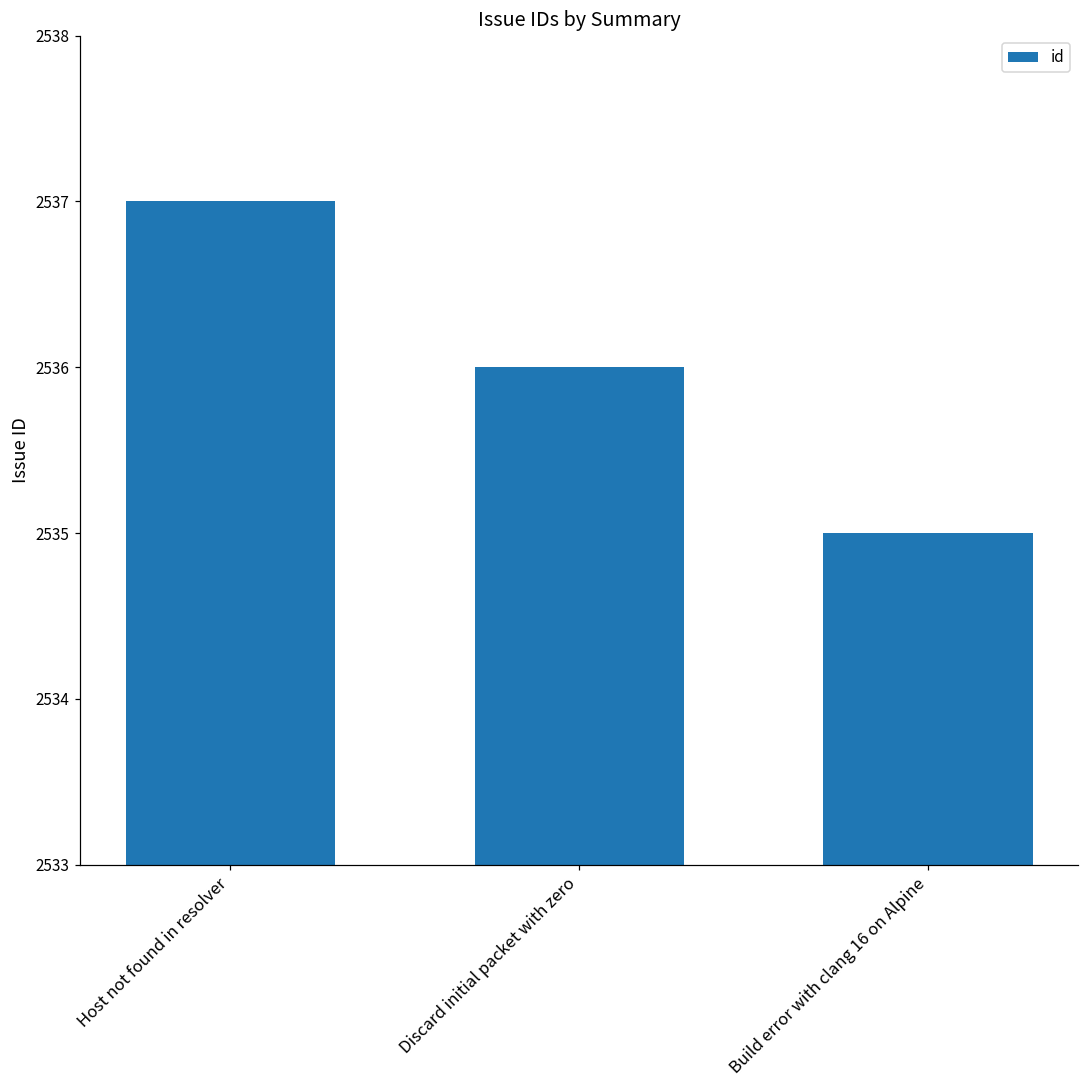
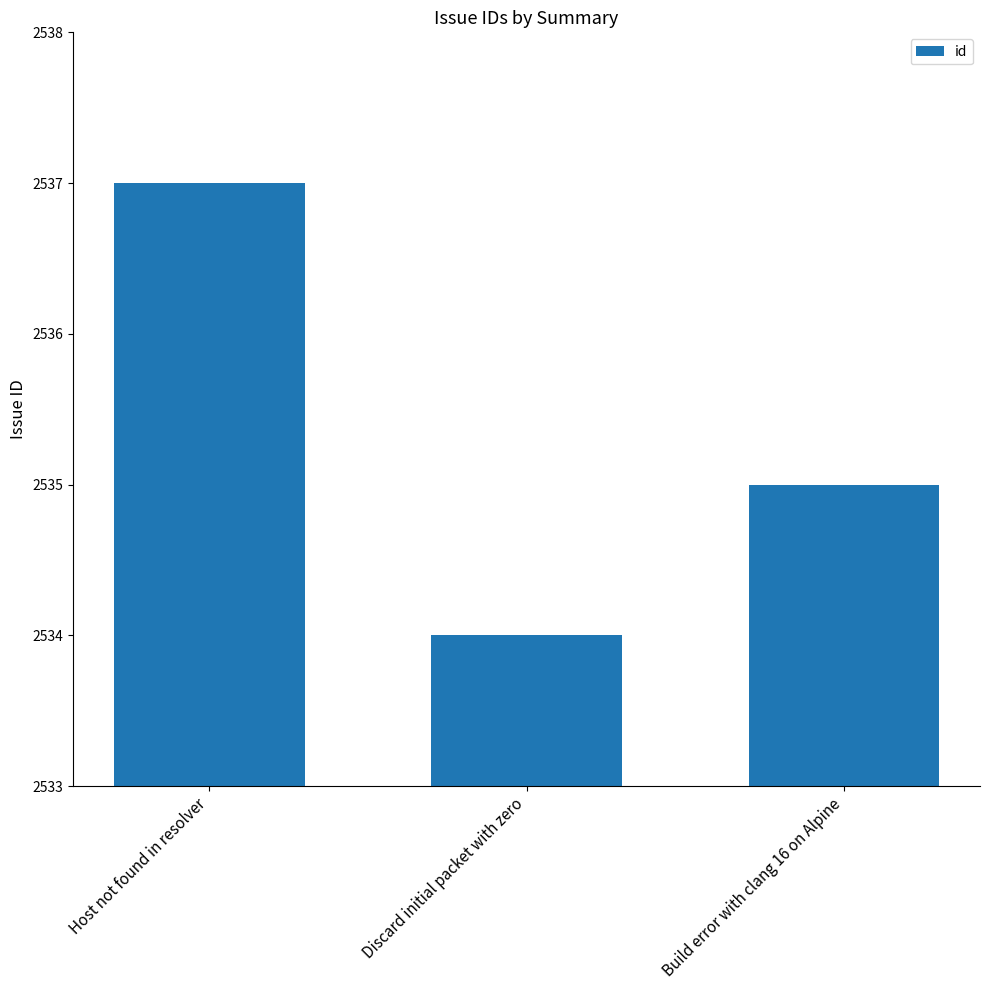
Discard initial packet with zero: 2536 -> 2534
